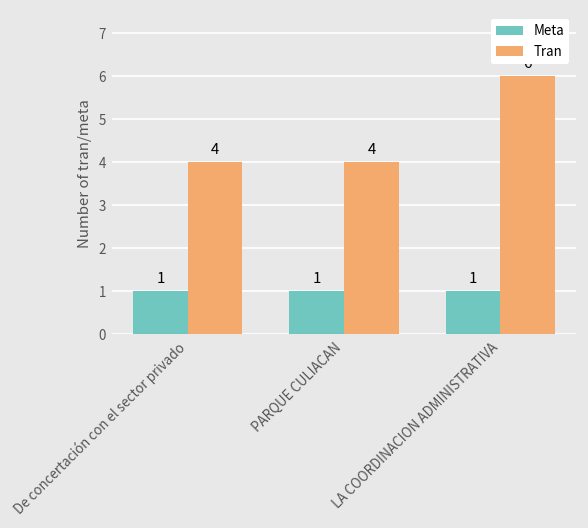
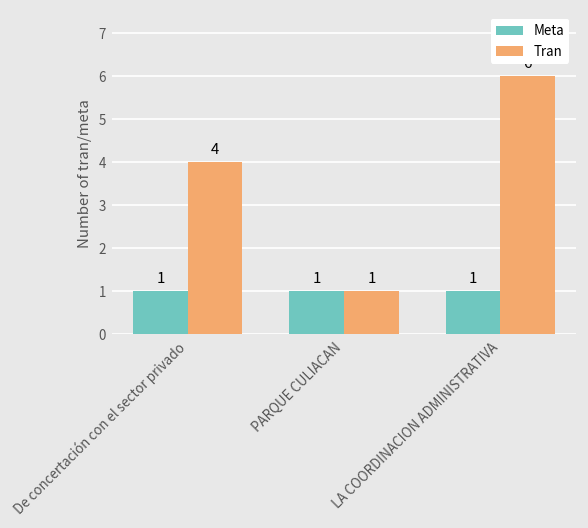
Tran, PARQUE CULIACAN: 4 -> 1
